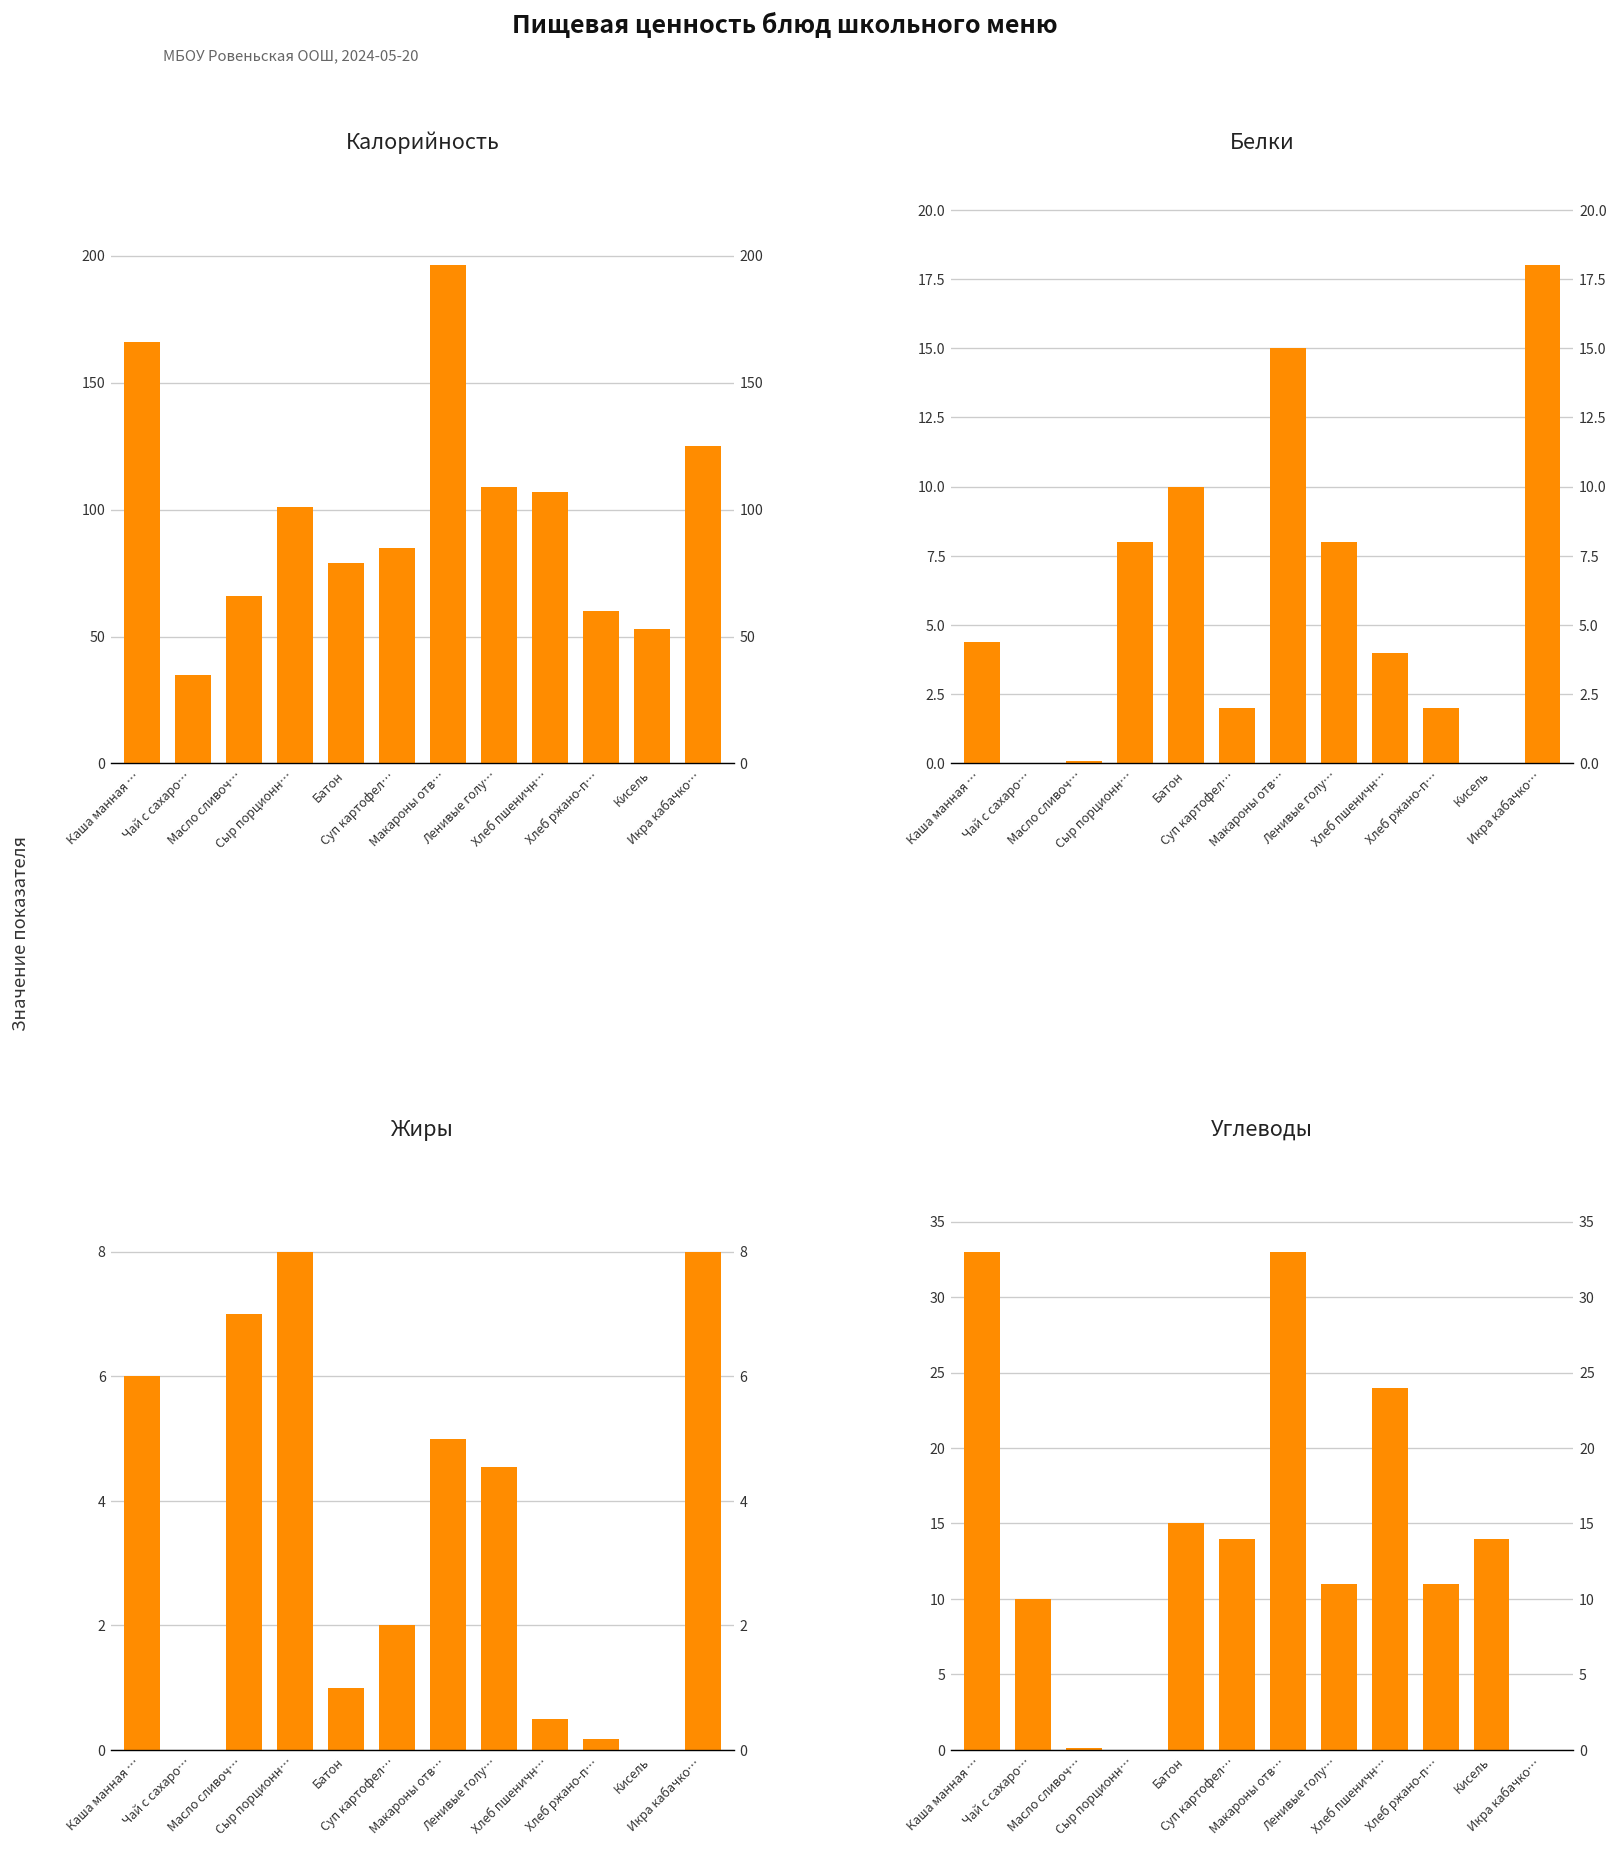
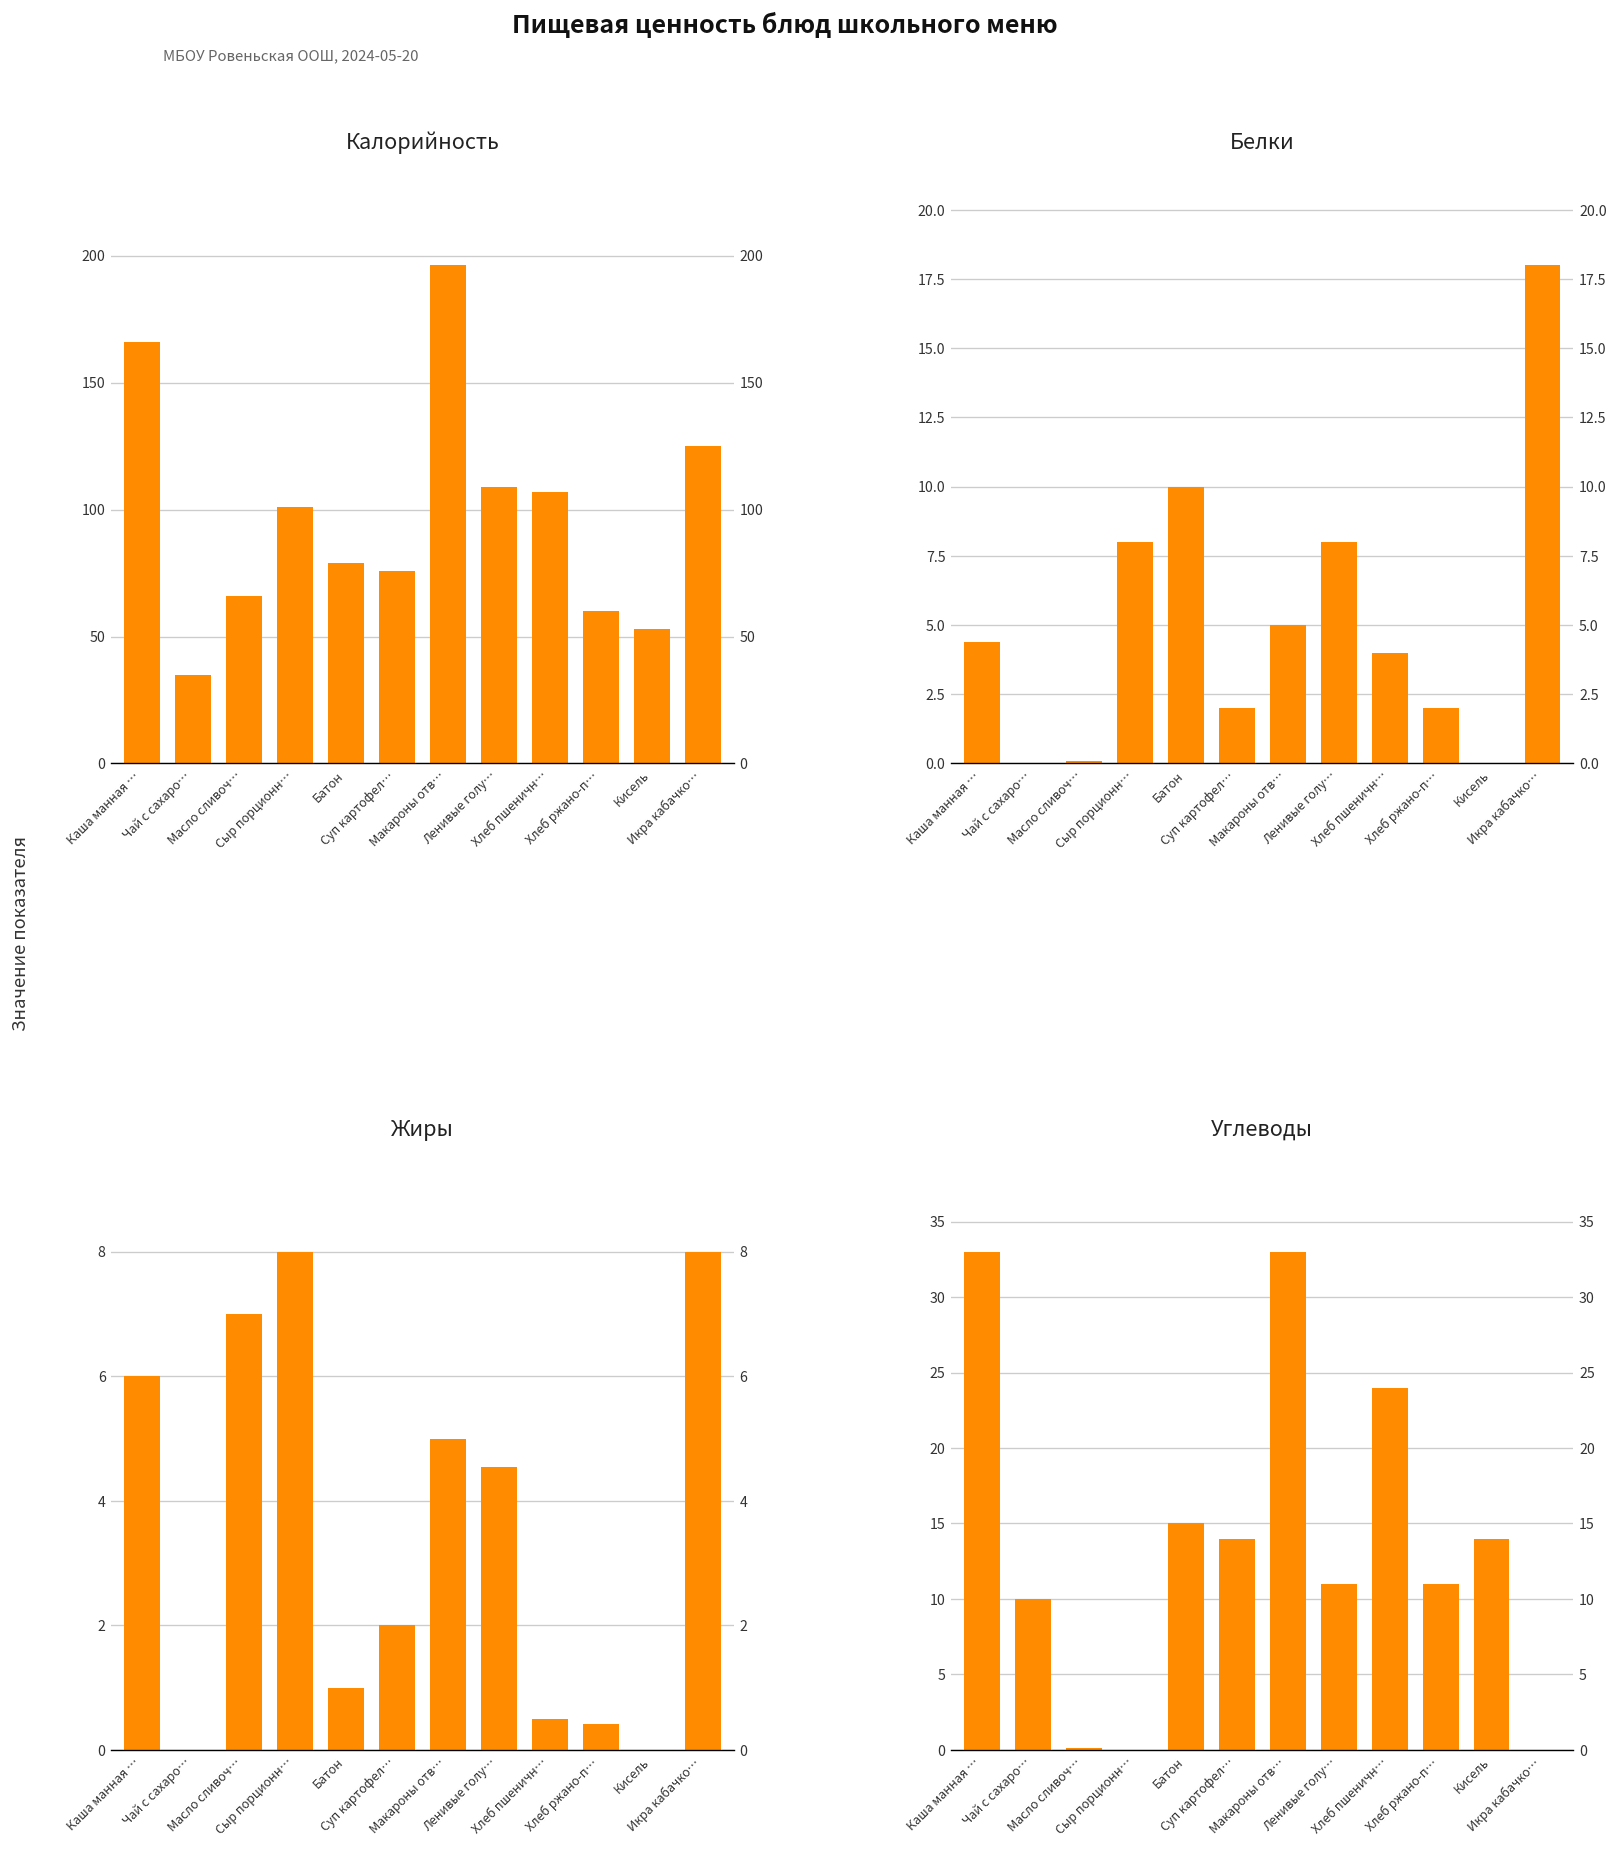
Калорийность, Суп картофел…: 85 -> 76
Белки, Макароны отв…: 15 -> 5
Жиры, Хлеб ржано-п…: 0.2 -> 0.4
